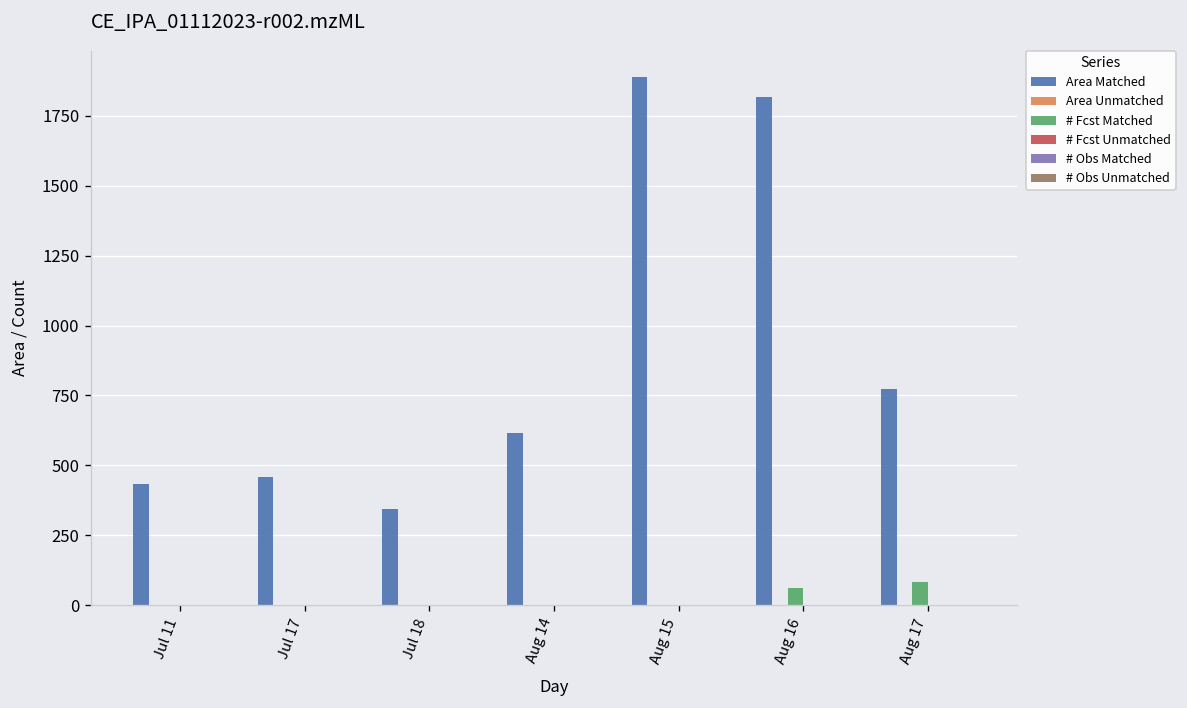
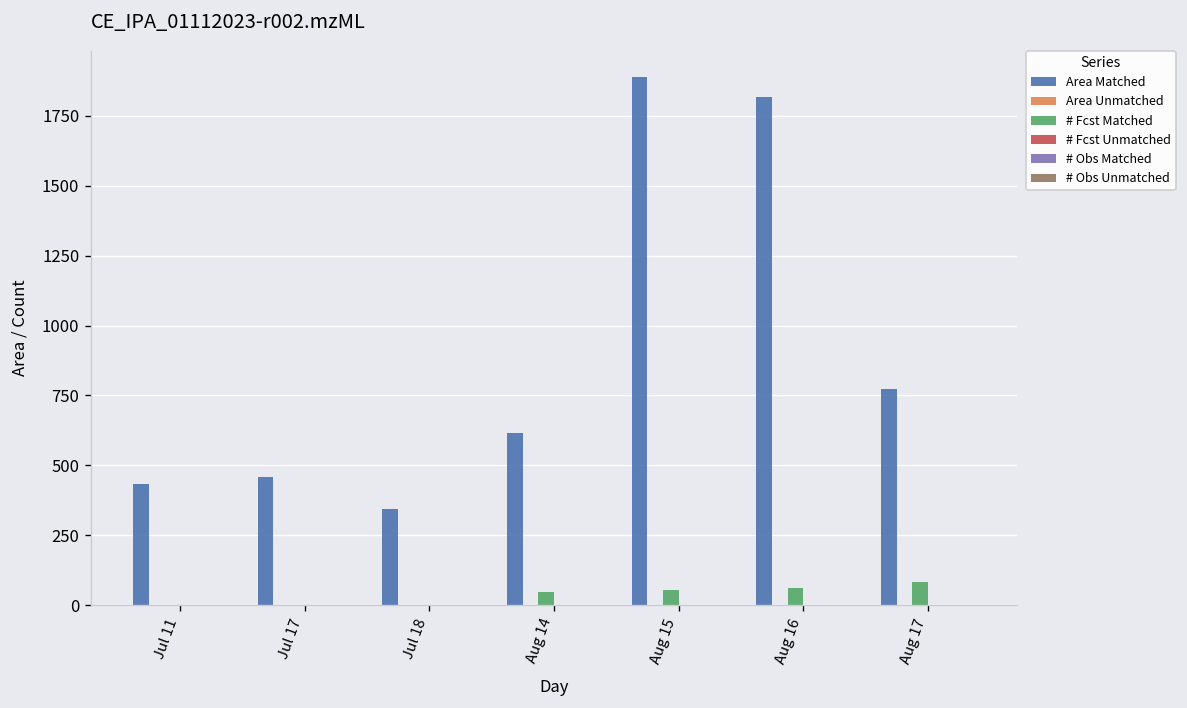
# Fcst Matched, Aug 14: 0 -> 50
# Fcst Matched, Aug 15: 0 -> 60
